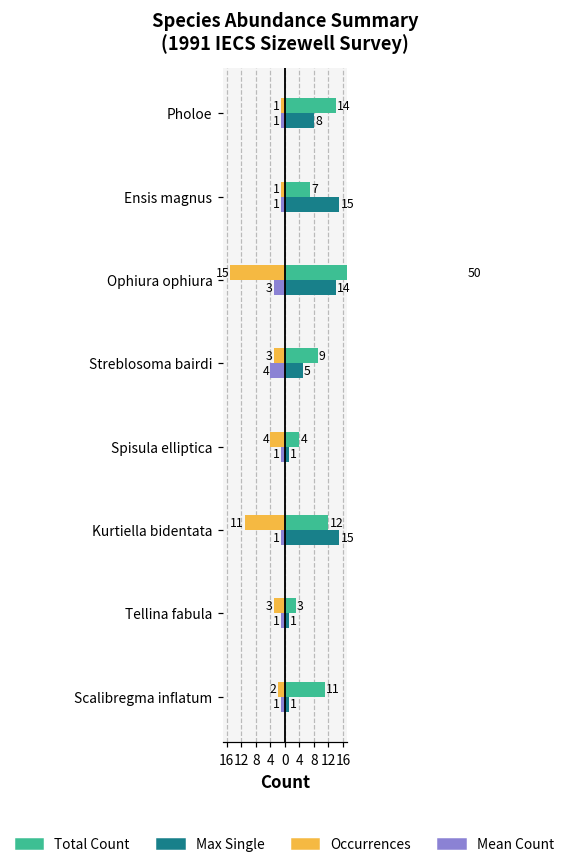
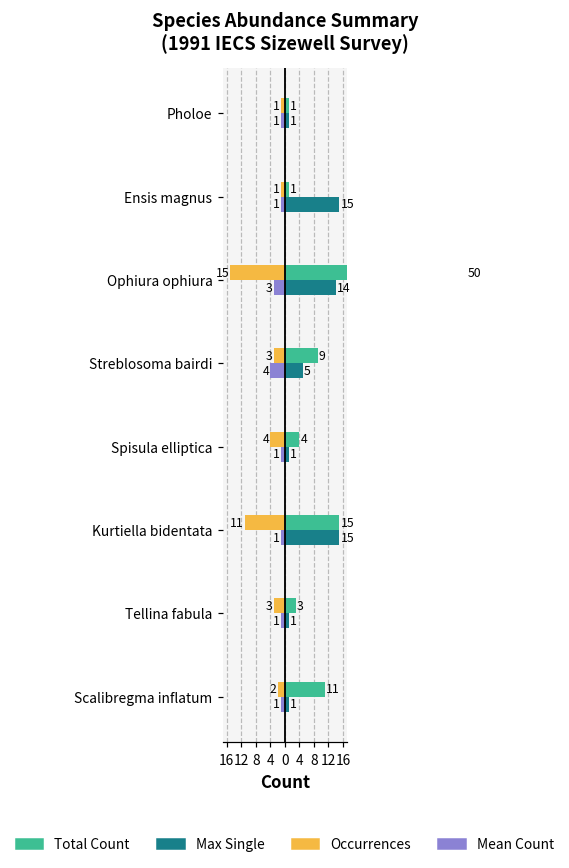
Total Count, Pholoe: 14 -> 1
Max Single, Pholoe: 8 -> 1
Total Count, Ensis magnus: 7 -> 1
Total Count, Kurtiella bidentata: 12 -> 15
